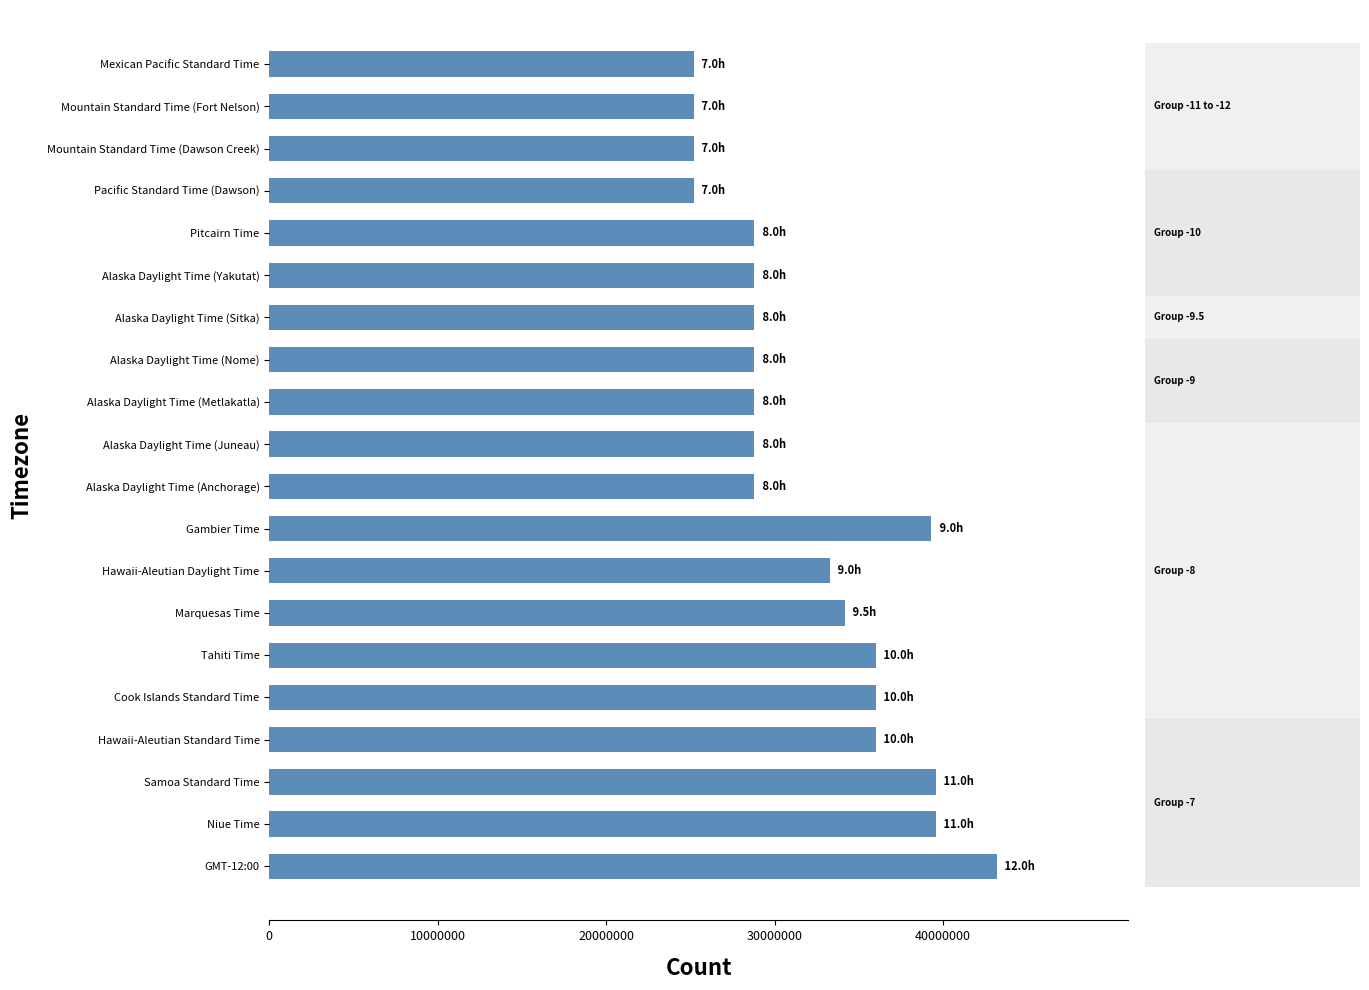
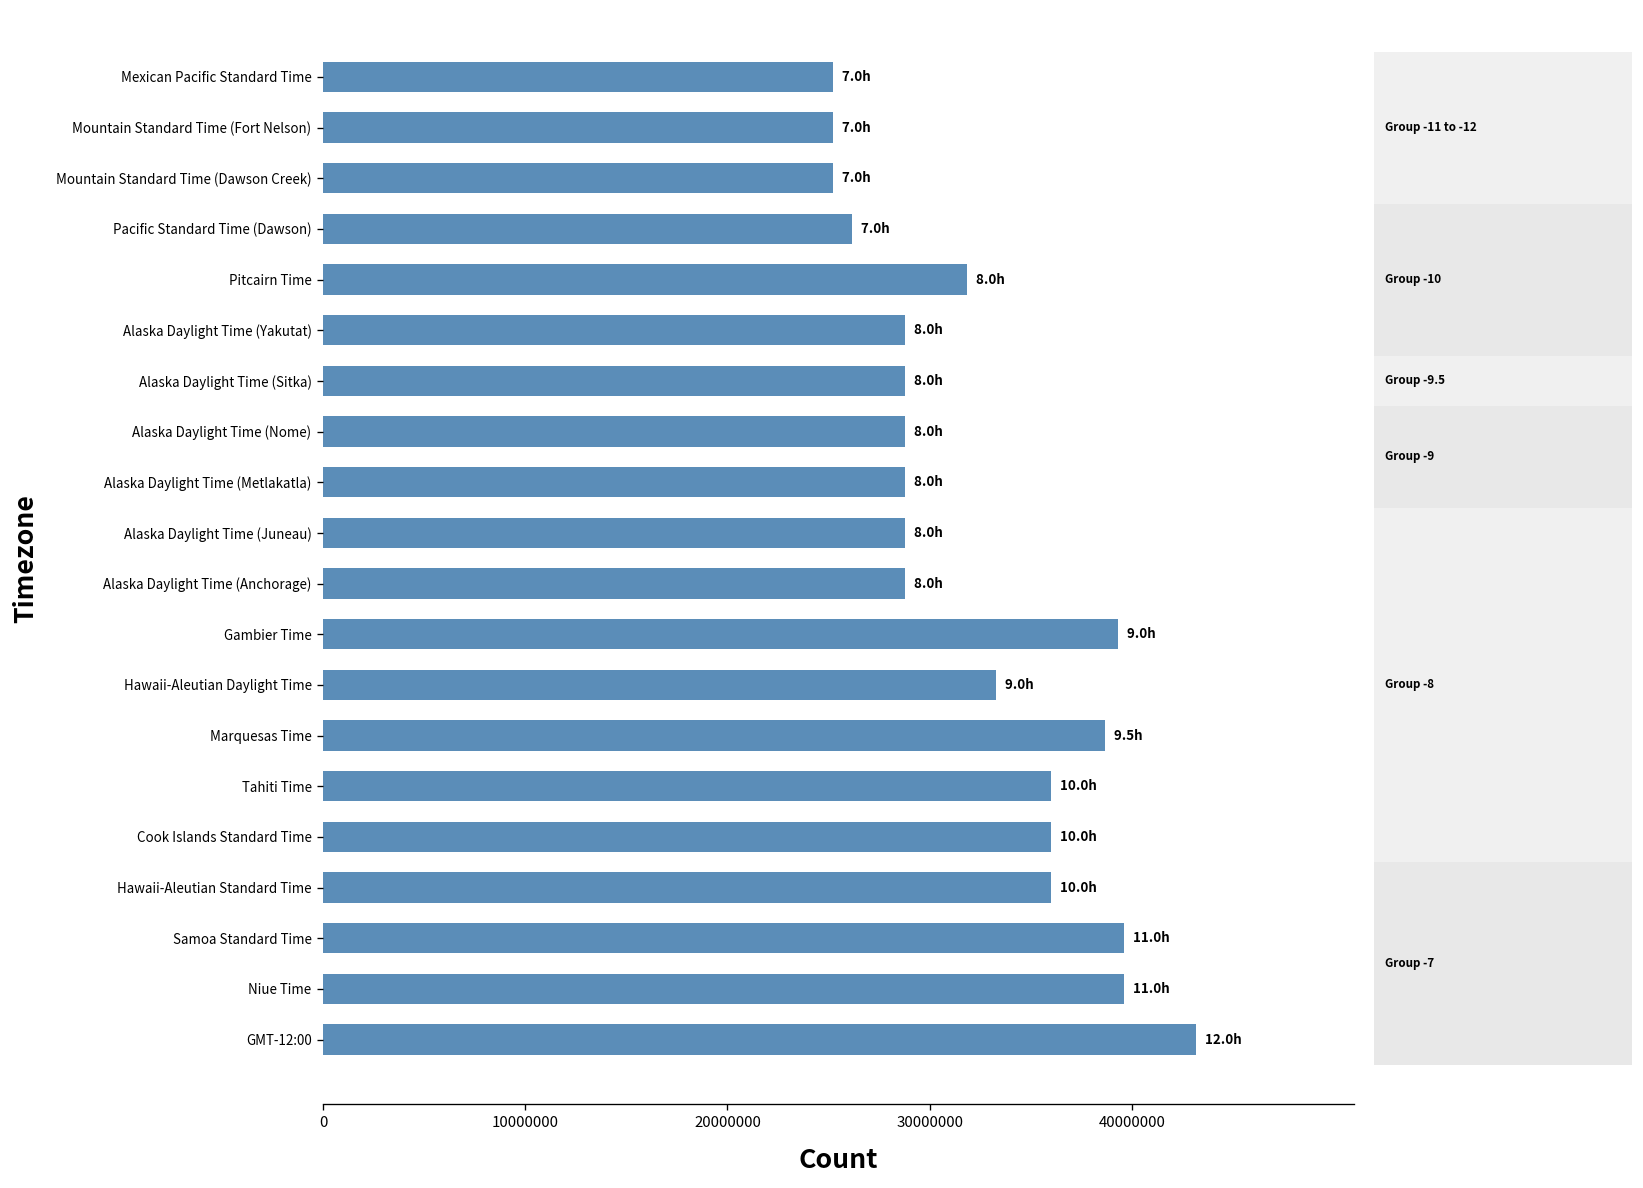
Pacific Standard Time (Dawson): 25200000 -> 26100000
Pitcairn Time: 28800000 -> 31800000
Marquesas Time: 34200000 -> 38700000
